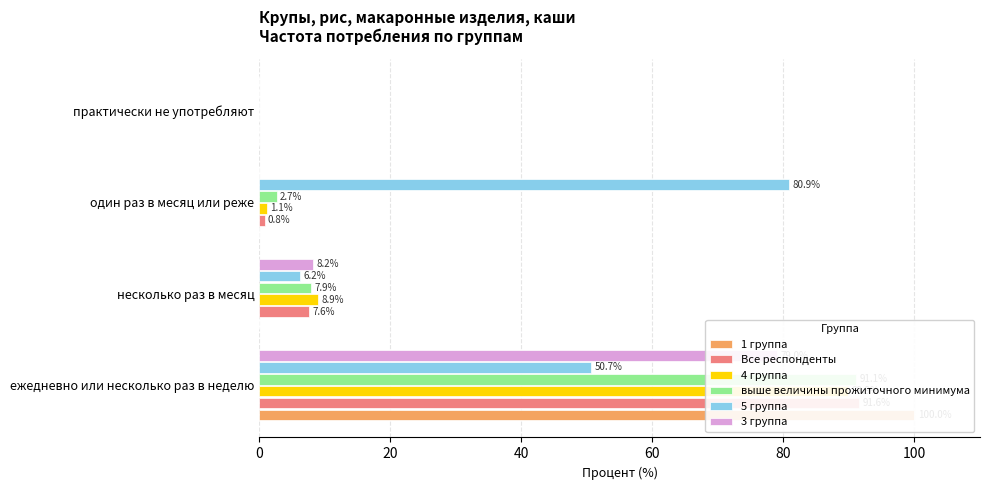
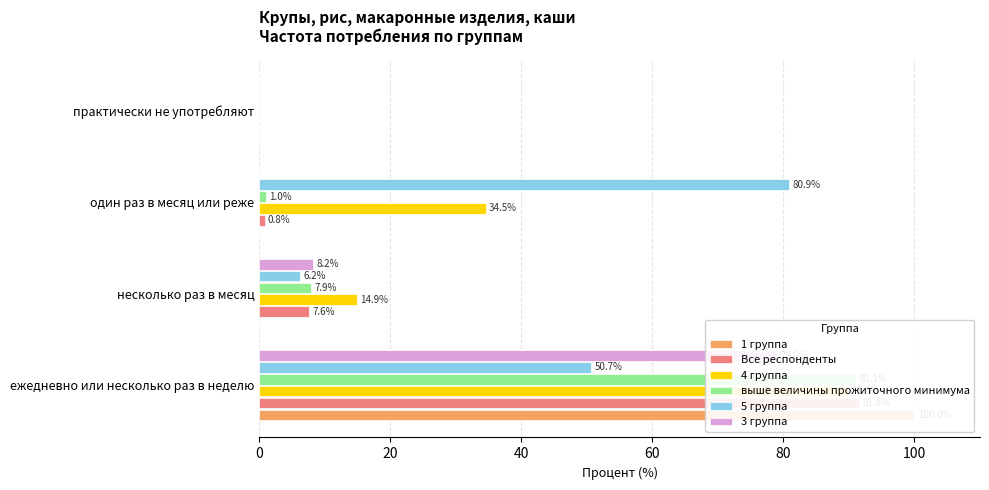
выше величины прожиточного минимума, один раз в месяц или реже: 2.7% -> 1.0%
4 группа, один раз в месяц или реже: 1.1% -> 34.5%
4 группа, несколько раз в месяц: 8.9% -> 14.9%
